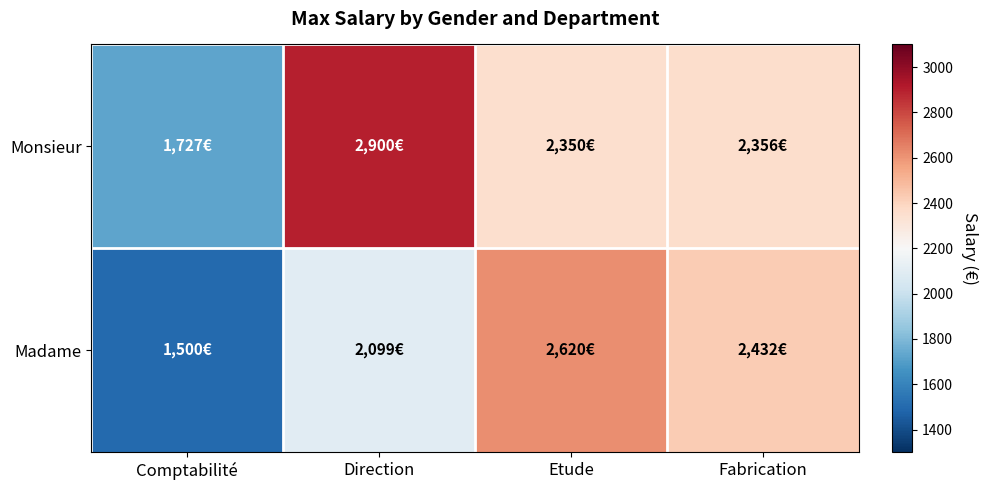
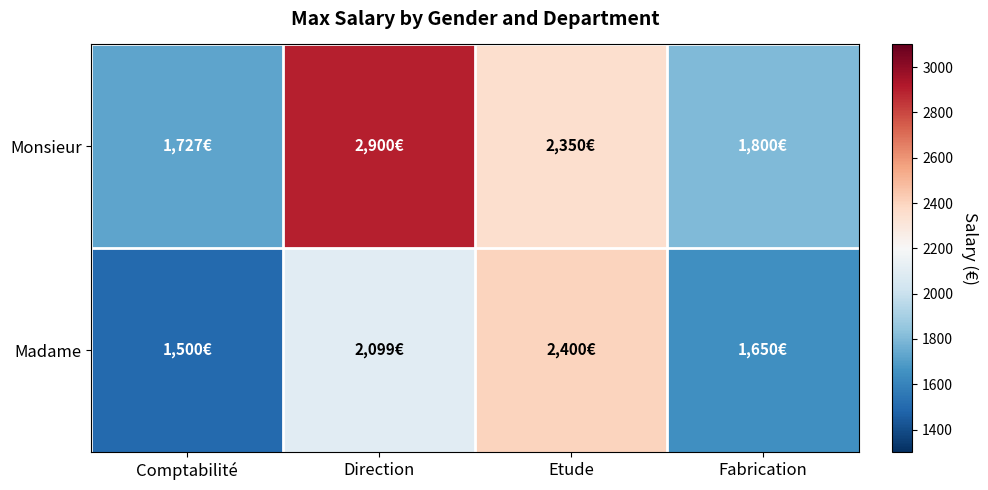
Monsieur, Fabrication: 2,356€ -> 1,800€
Madame, Etude: 2,620€ -> 2,400€
Madame, Fabrication: 2,432€ -> 1,650€
